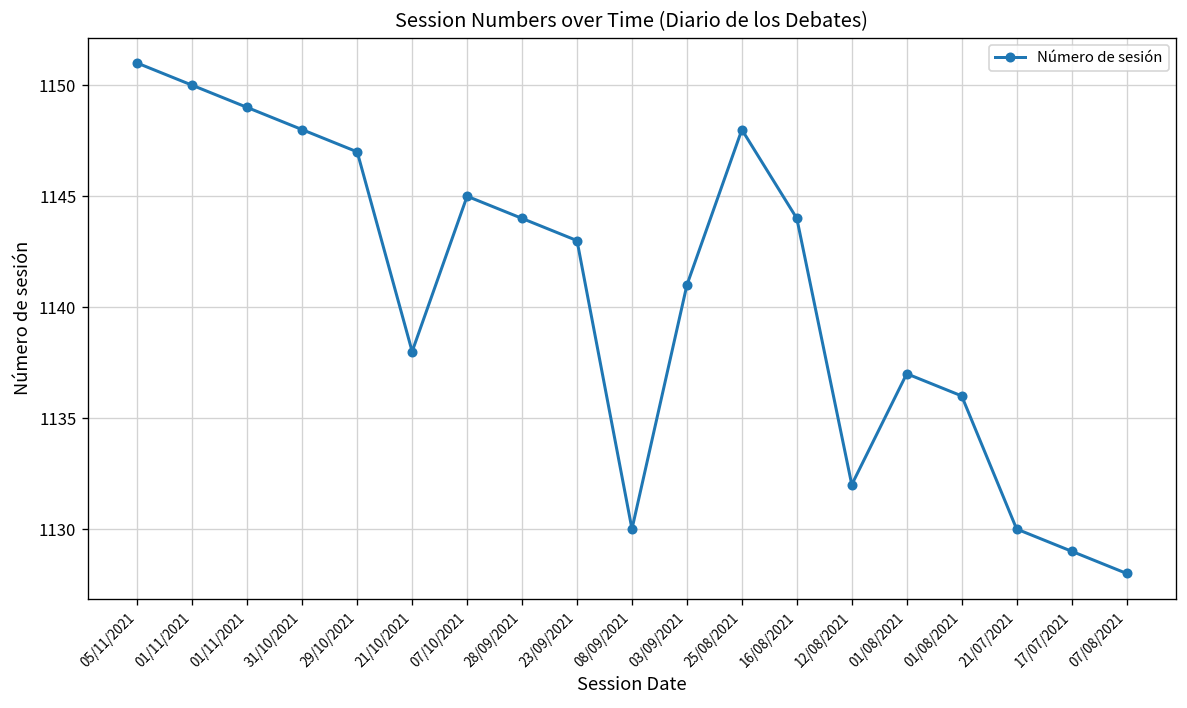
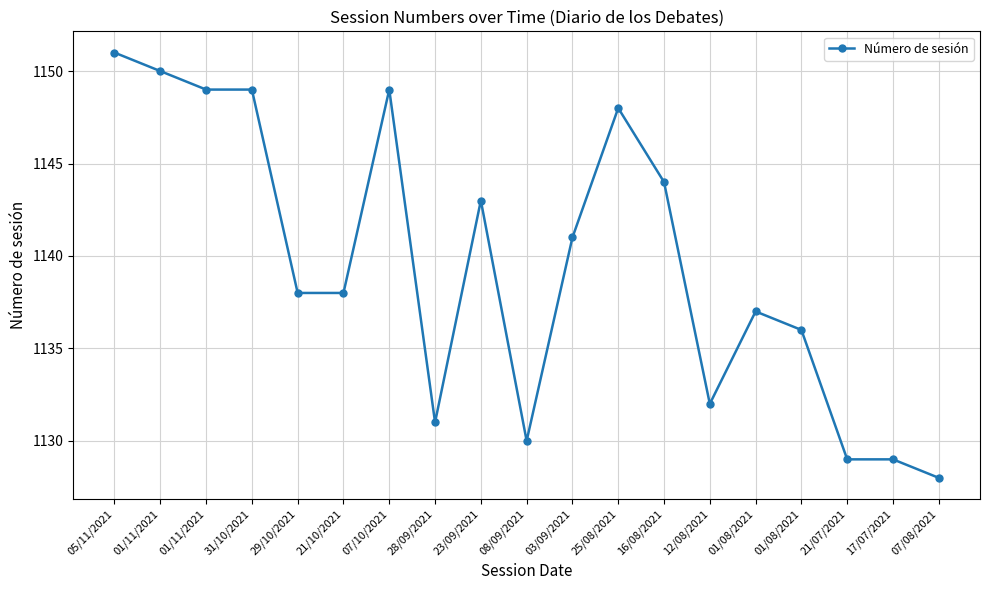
31/10/2021: 1148 -> 1149
29/10/2021: 1147 -> 1138
07/10/2021: 1145 -> 1149
28/09/2021: 1144 -> 1131
21/07/2021: 1130 -> 1129
